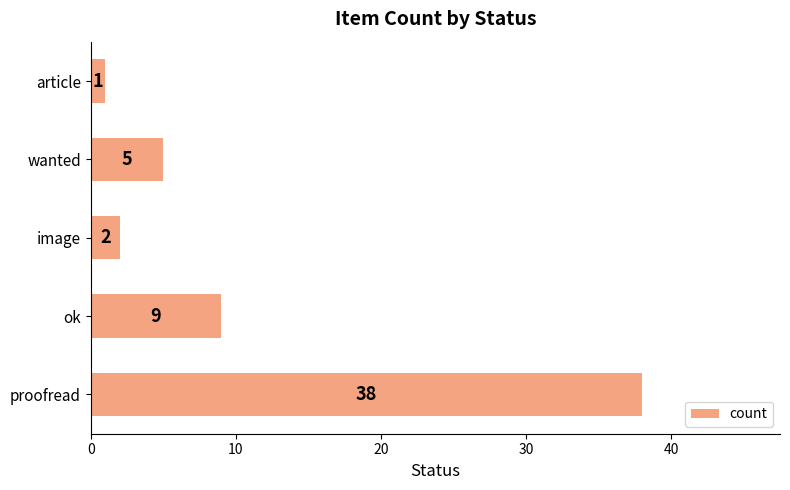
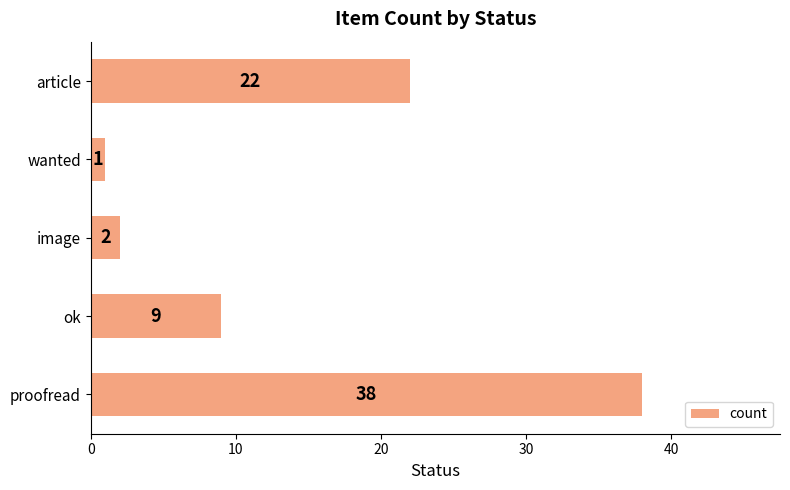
article: 1 -> 22
wanted: 5 -> 1
